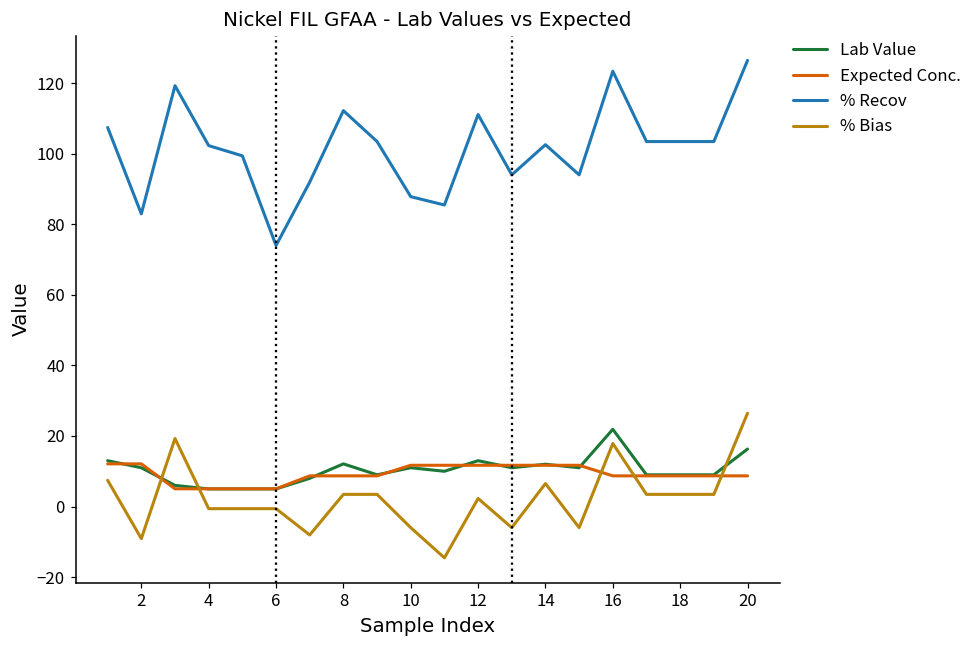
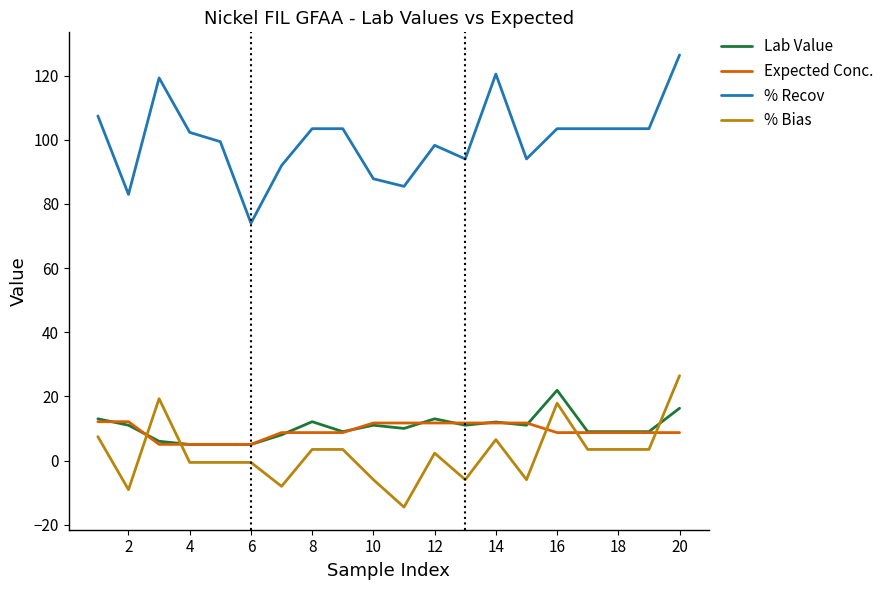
% Recov, 8: 112 -> 103
% Recov, 12: 111 -> 98
% Recov, 14: 103 -> 120
% Recov, 16: 123 -> 103
